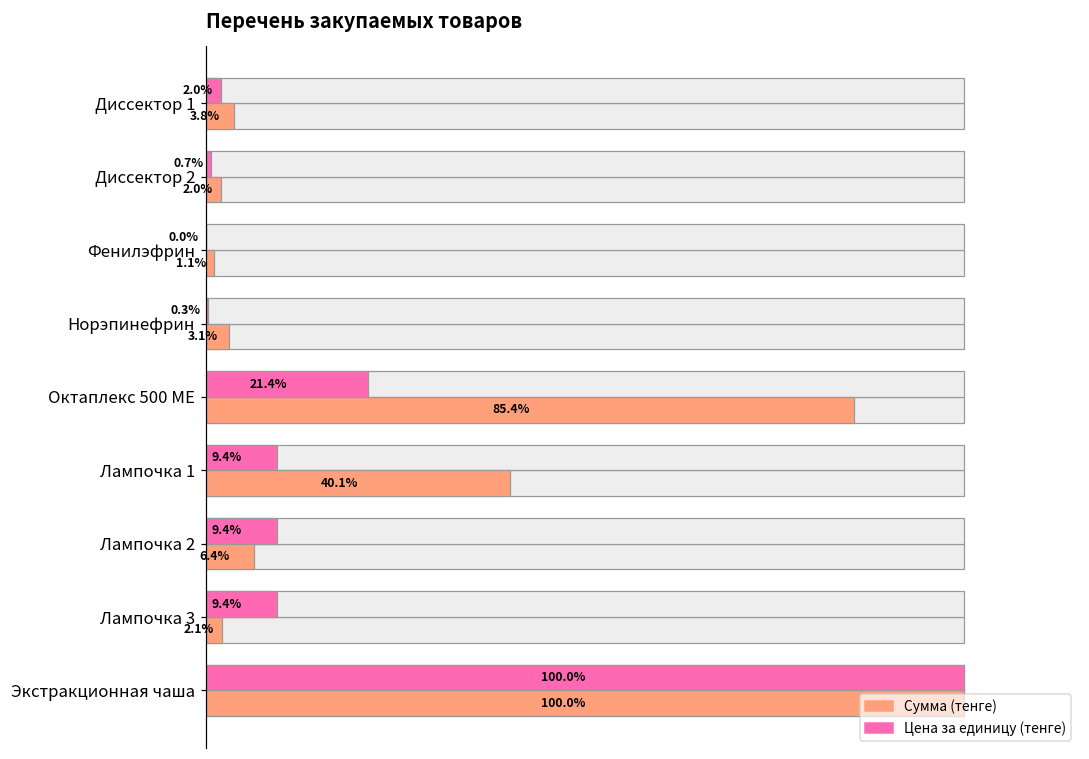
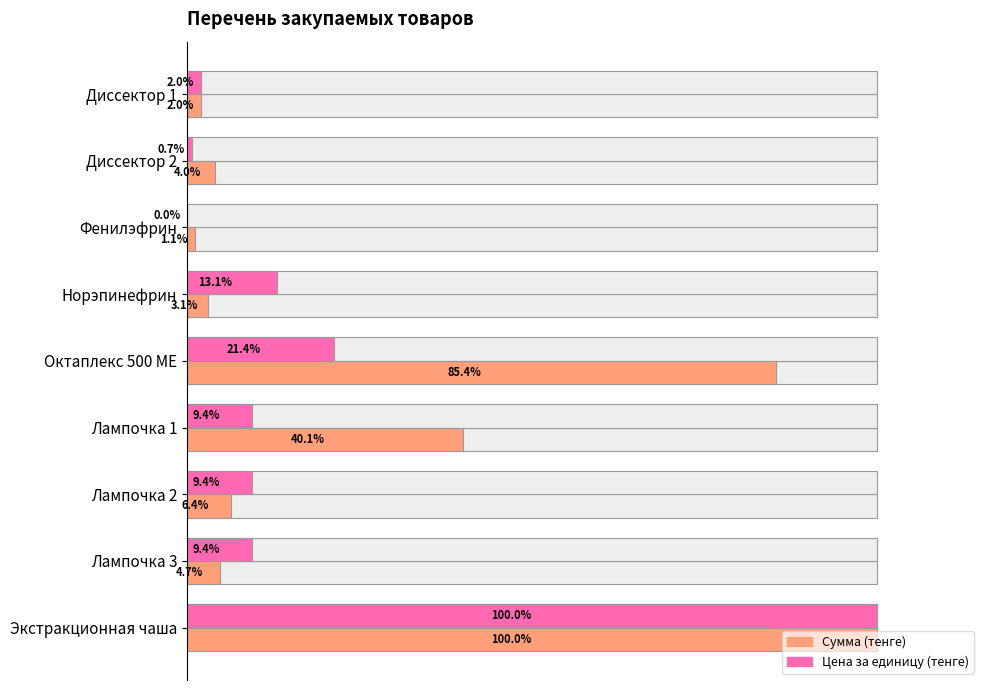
Сумма (тенге), Диссектор 1: 3.8% -> 2.0%
Сумма (тенге), Диссектор 2: 2.0% -> 4.0%
Цена за единицу (тенге), Норэпинефрин: 0.3% -> 13.1%
Сумма (тенге), Лампочка 3: 2.1% -> 4.7%
